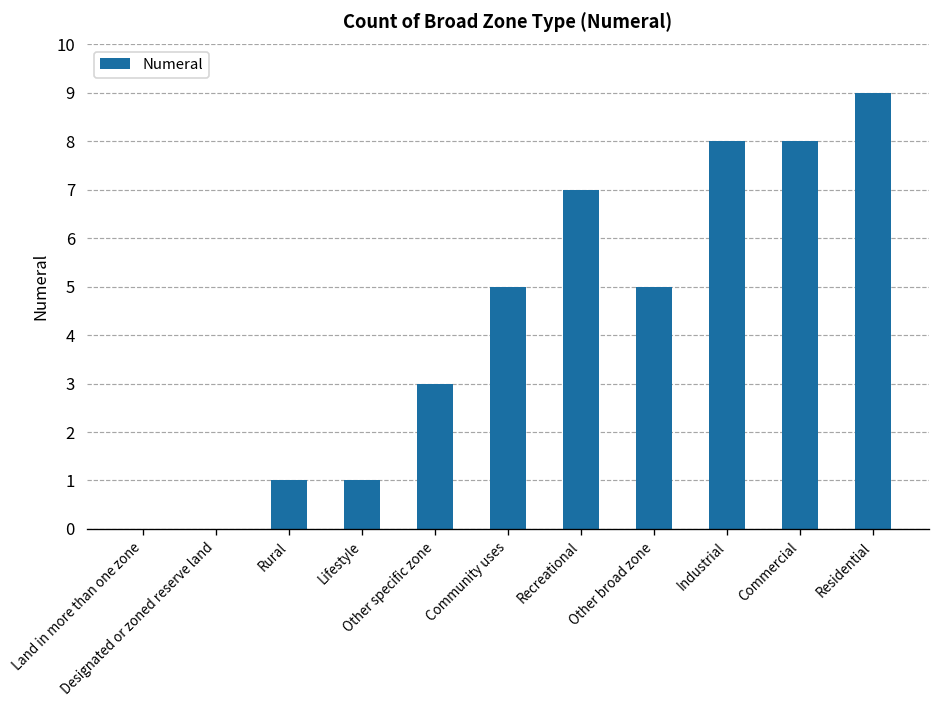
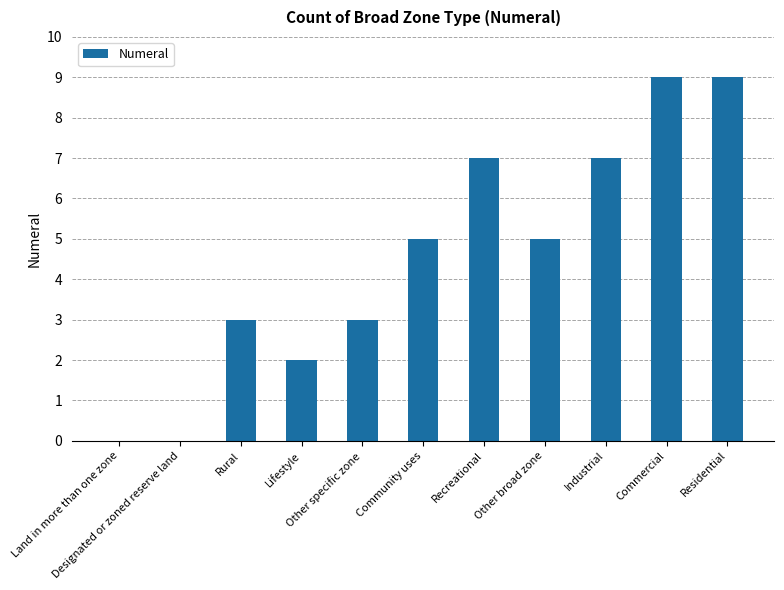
Rural: 1 -> 3
Lifestyle: 1 -> 2
Industrial: 8 -> 7
Commercial: 8 -> 9
